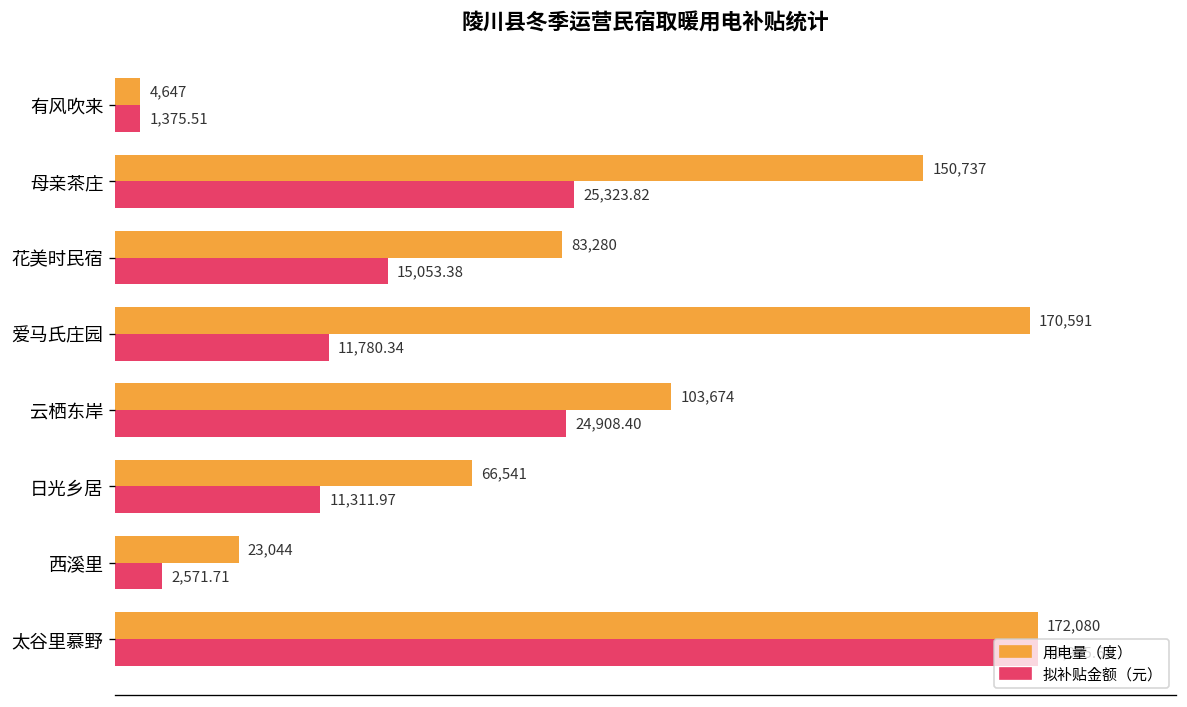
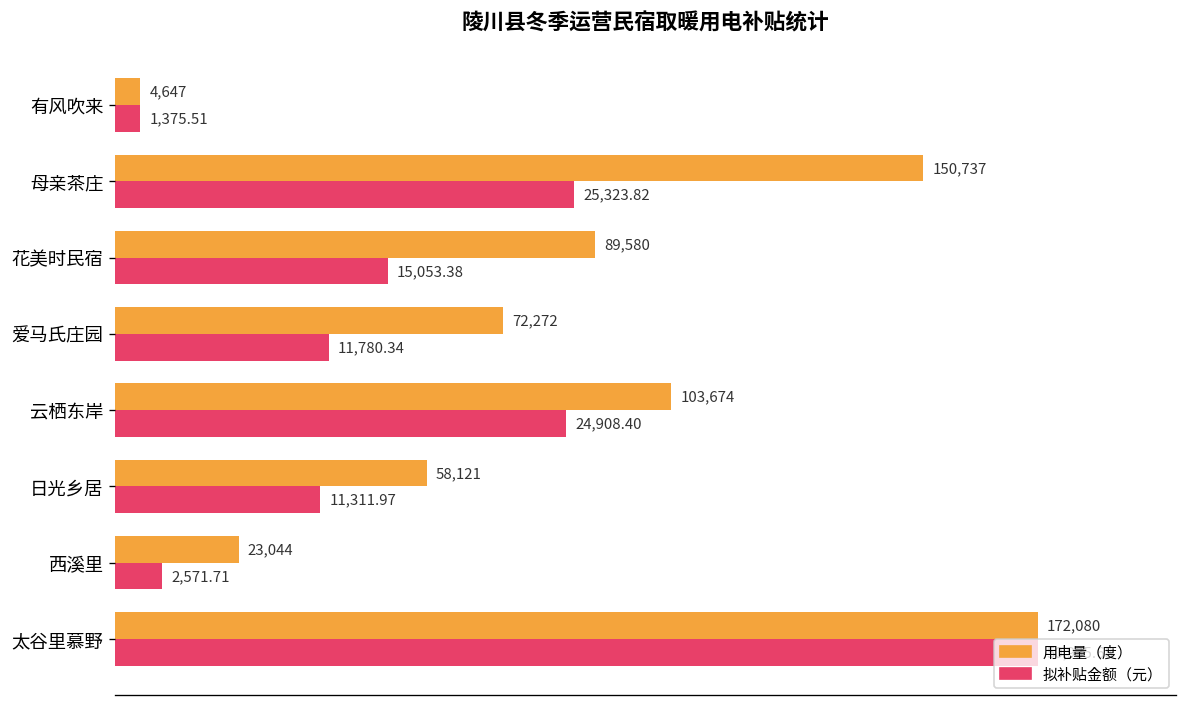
用电量（度）, 花美时民宿: 83,280 -> 89,580
用电量（度）, 爱马氏庄园: 170,591 -> 72,272
用电量（度）, 日光乡居: 66,541 -> 58,121
